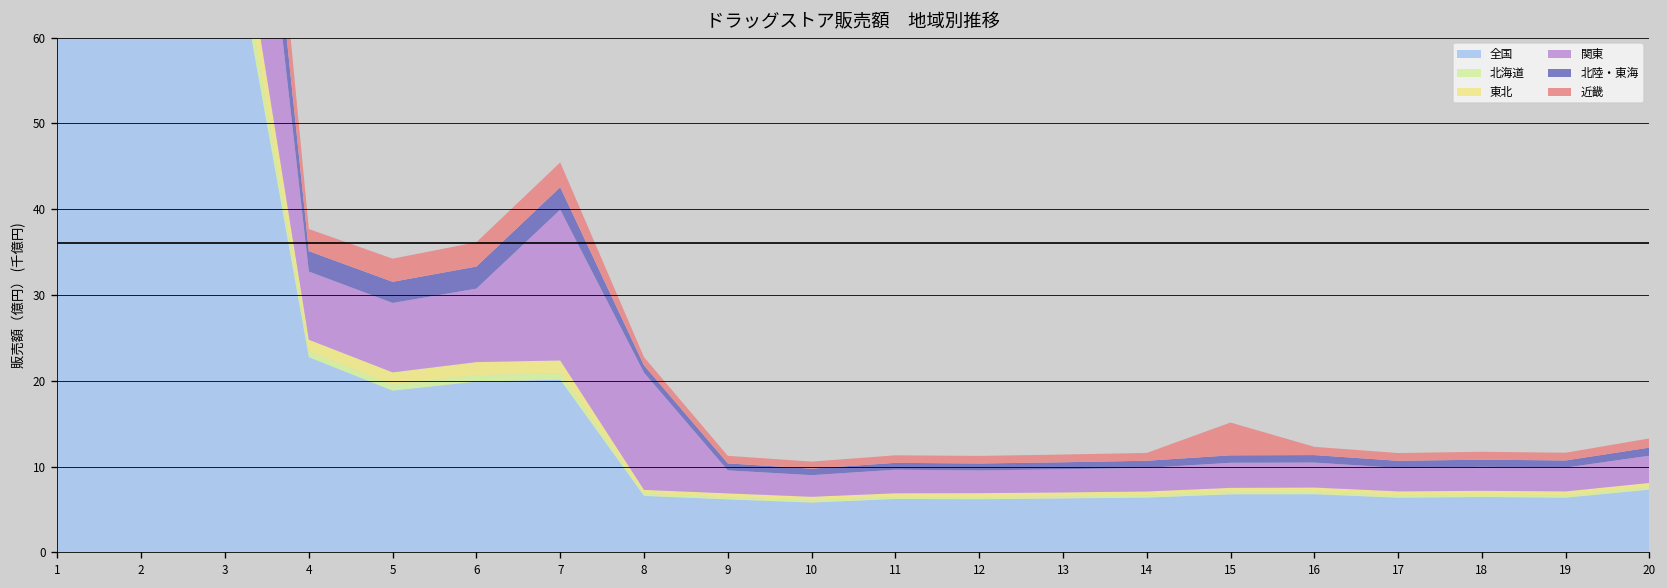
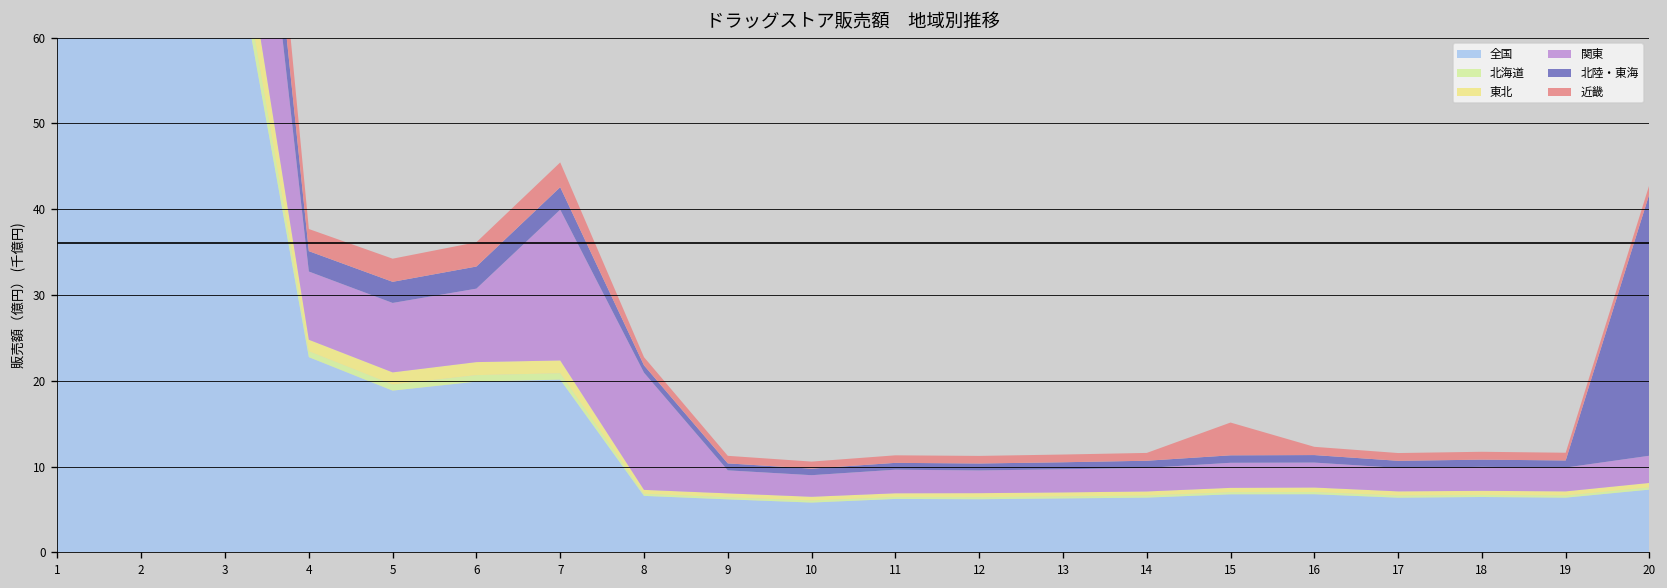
北陸・東海, 20: 1 -> 31
